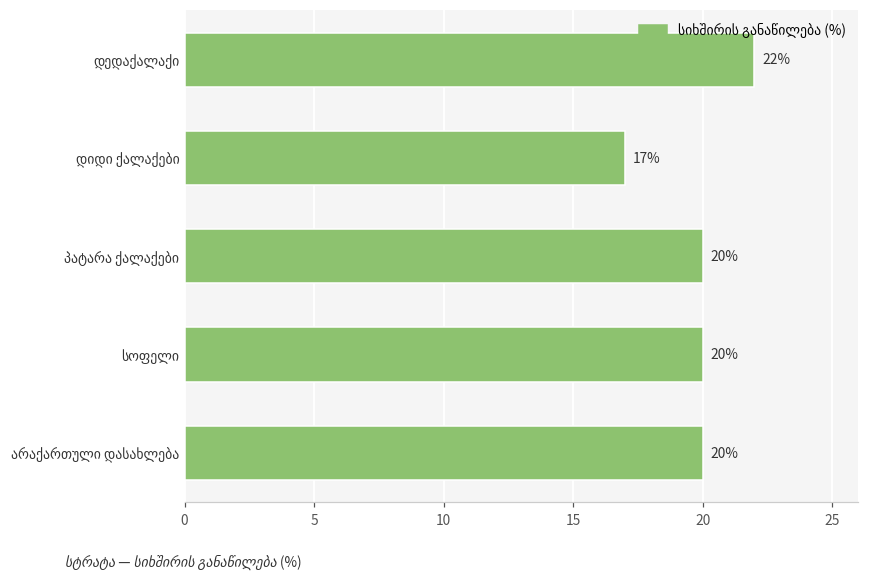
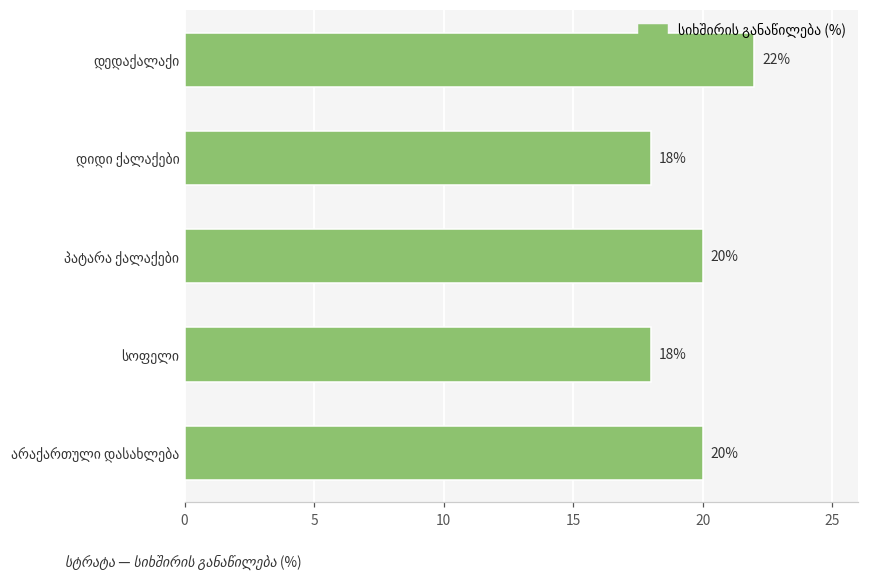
დიდი ქალაქები: 17% -> 18%
სოფელი: 20% -> 18%
